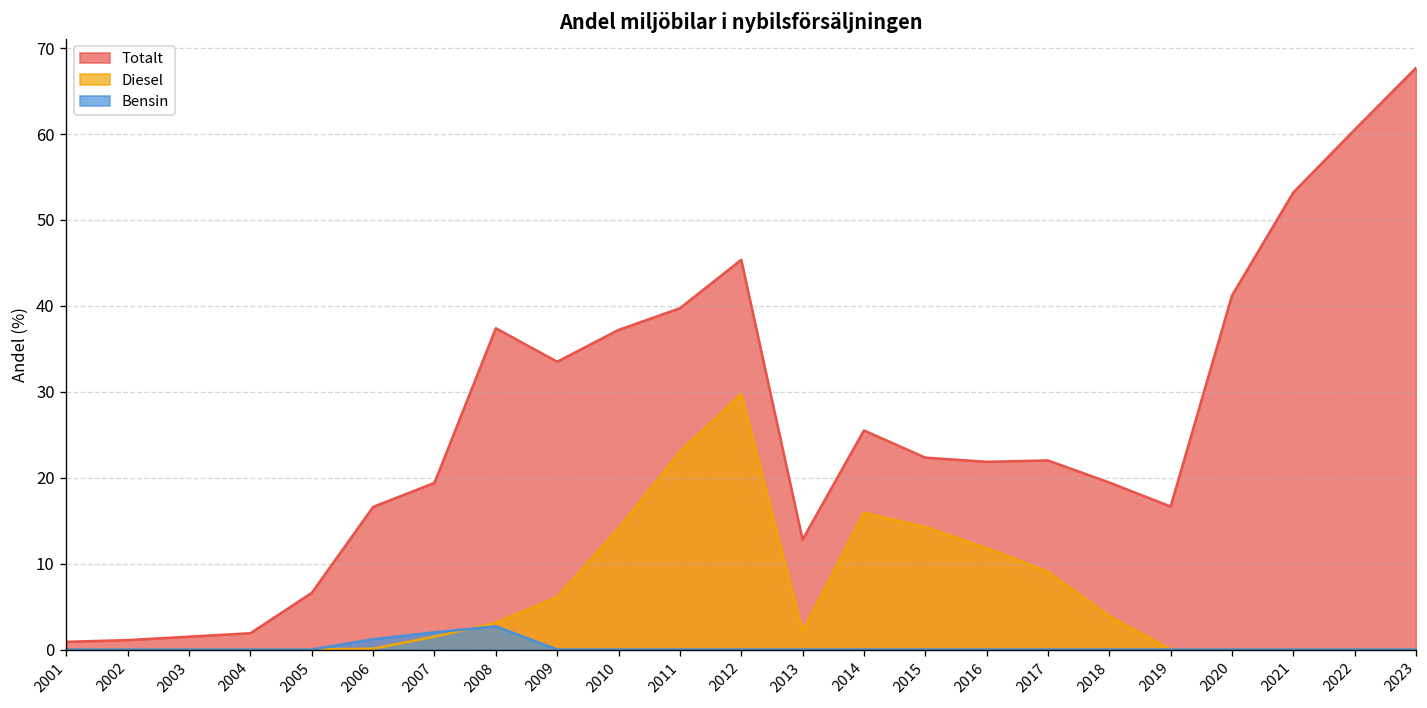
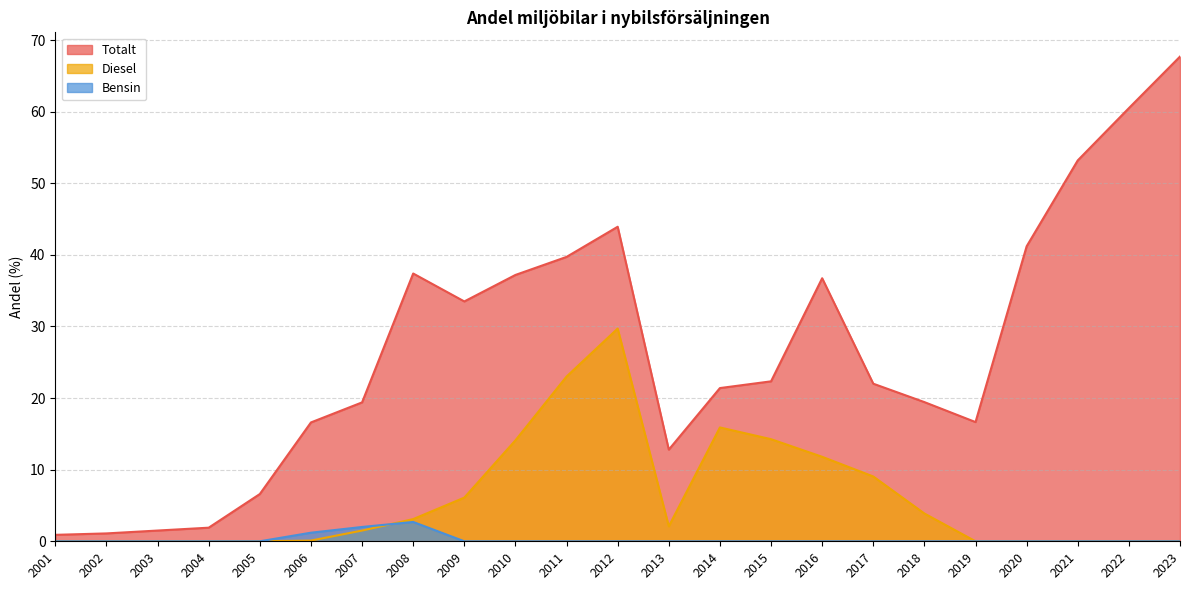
Totalt, 2012: 45 -> 44
Totalt, 2014: 26 -> 21
Totalt, 2016: 22 -> 37
